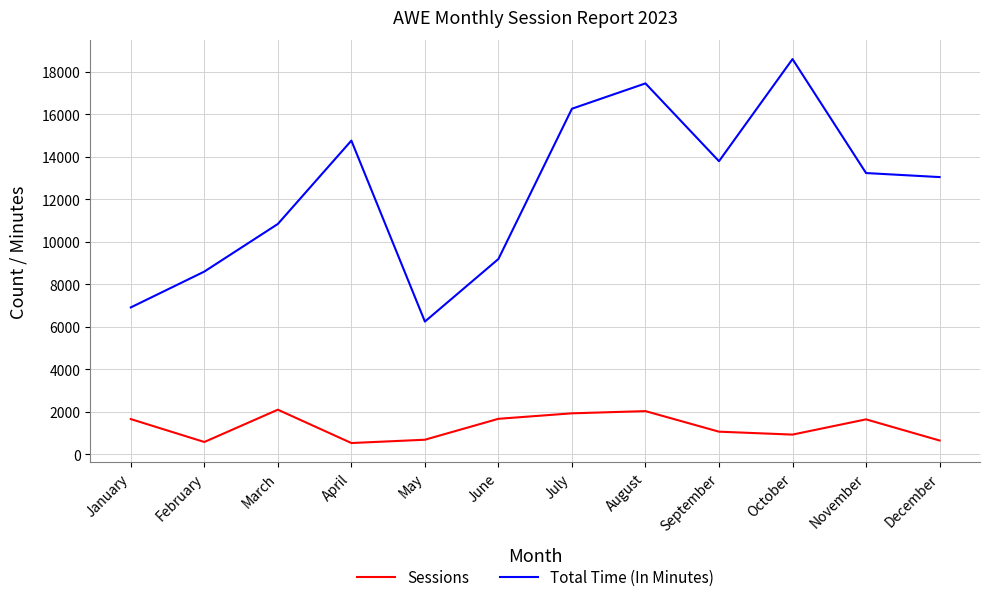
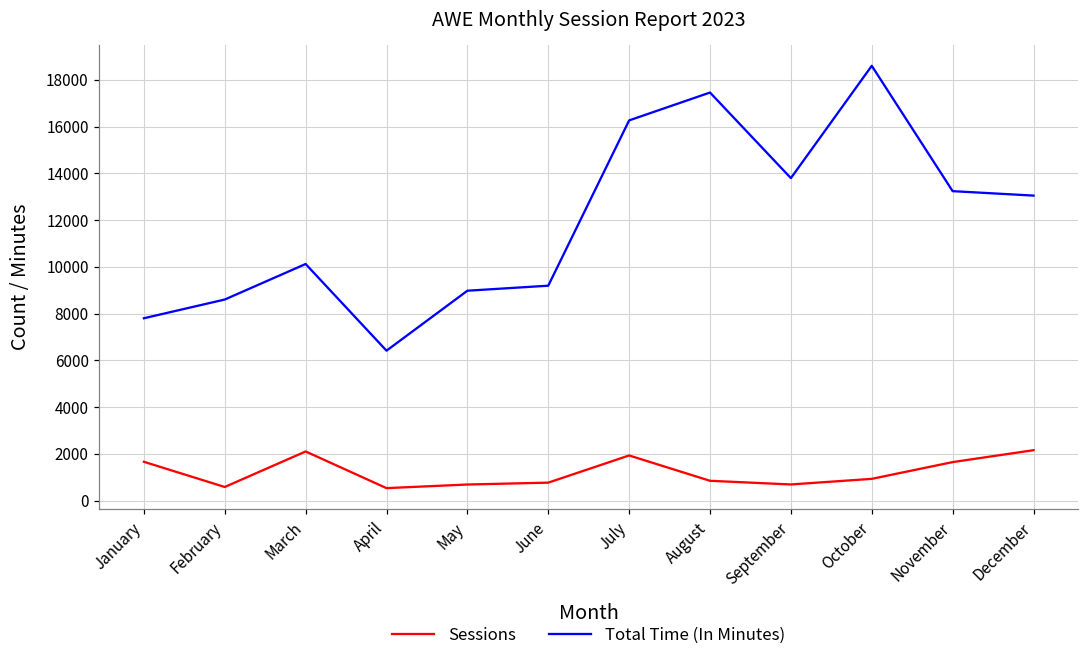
Total Time (In Minutes), January: 6900 -> 7800
Total Time (In Minutes), March: 10800 -> 10100
Total Time (In Minutes), April: 14800 -> 6400
Total Time (In Minutes), May: 6200 -> 9000
Sessions, June: 1700 -> 800
Sessions, August: 2000 -> 800
Sessions, September: 1100 -> 700
Sessions, December: 700 -> 2200
